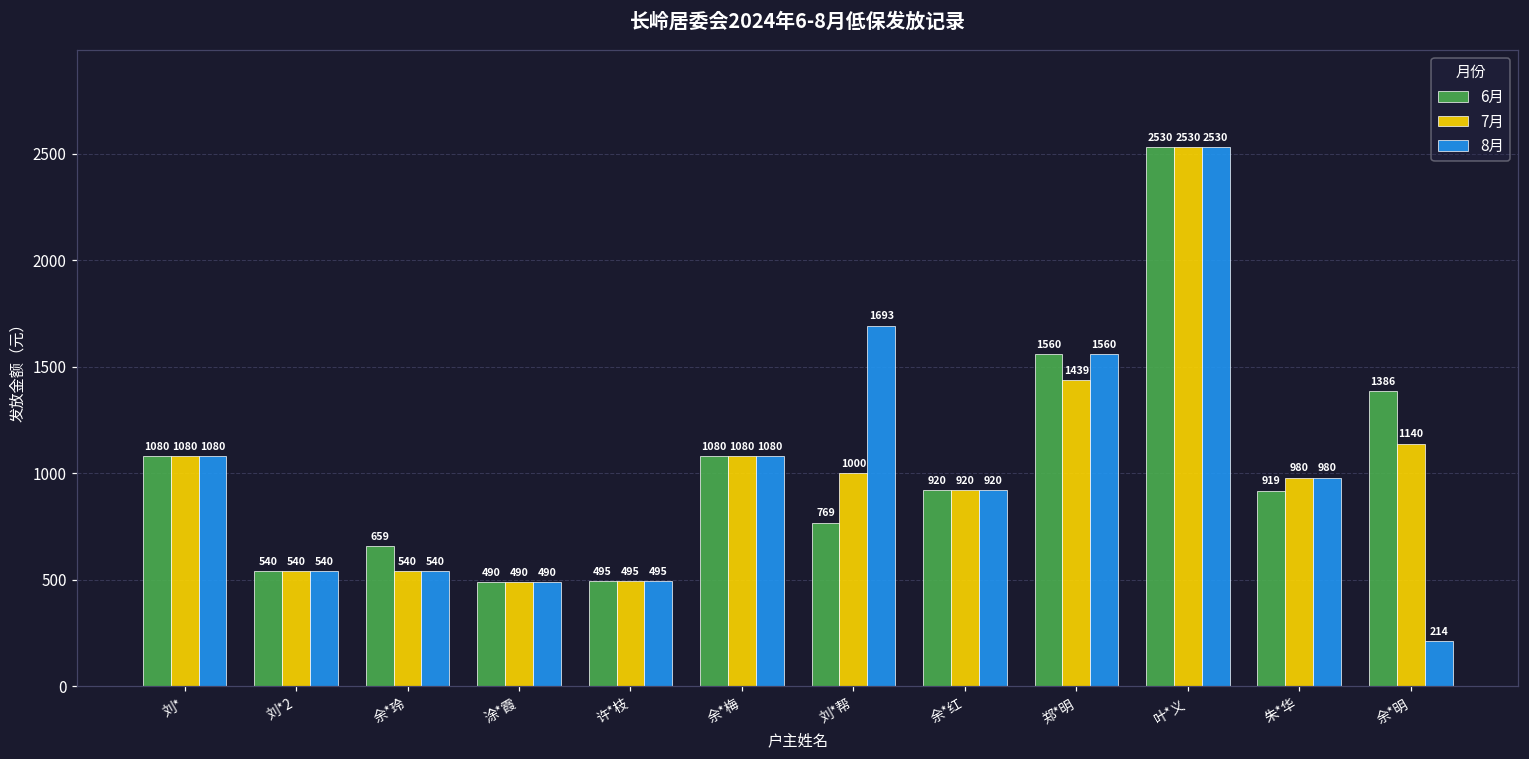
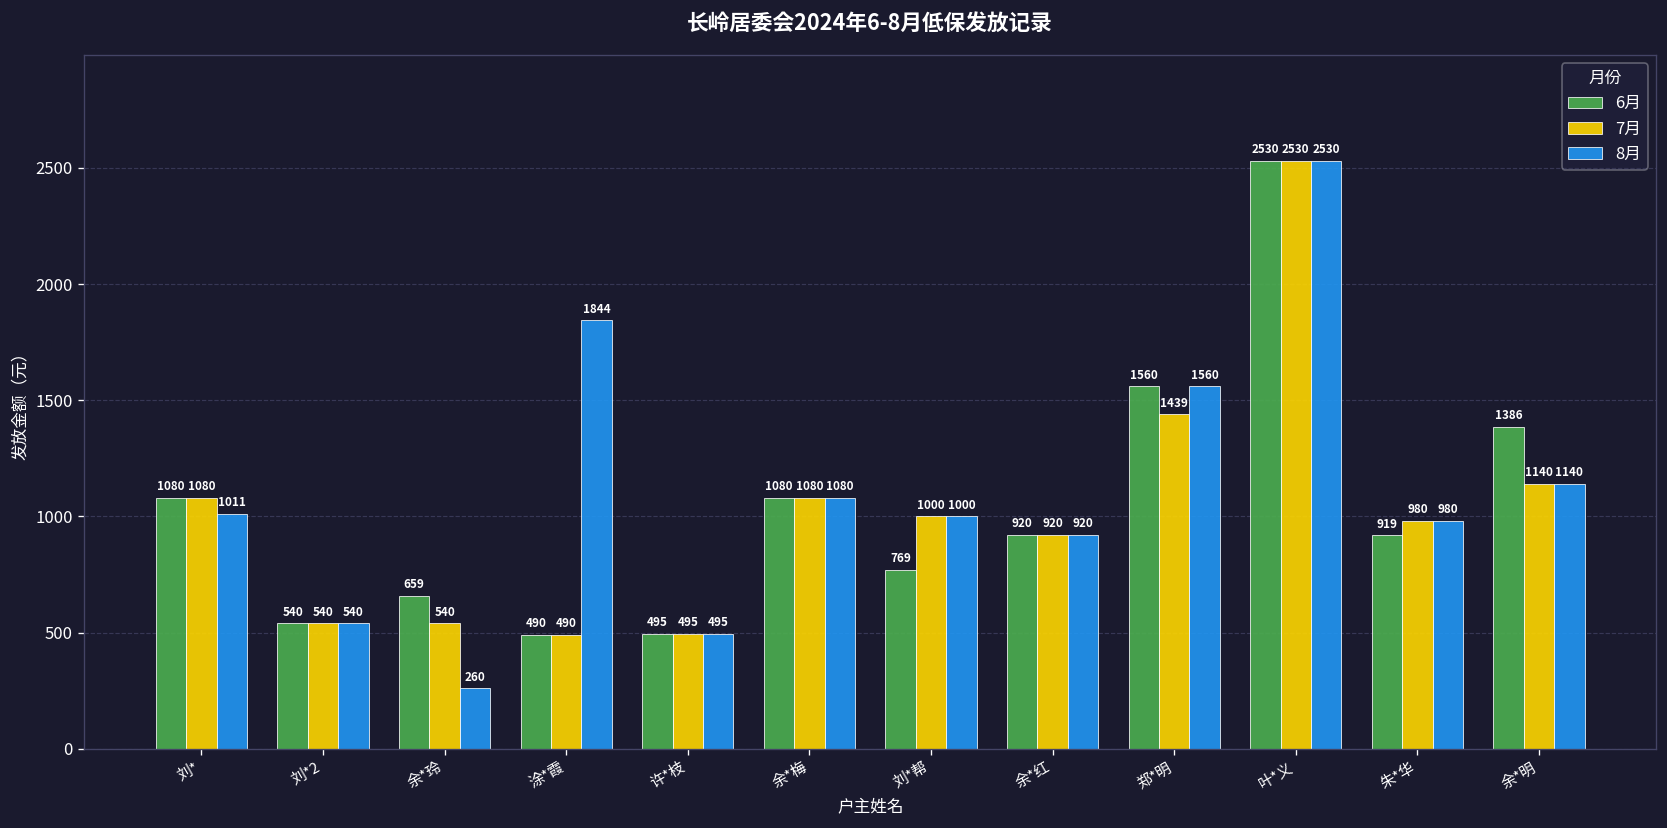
8月, 刘*: 1080 -> 1011
8月, 余*玲: 540 -> 260
8月, 涂*霞: 490 -> 1844
8月, 刘*帮: 1693 -> 1000
8月, 余*明: 214 -> 1140
